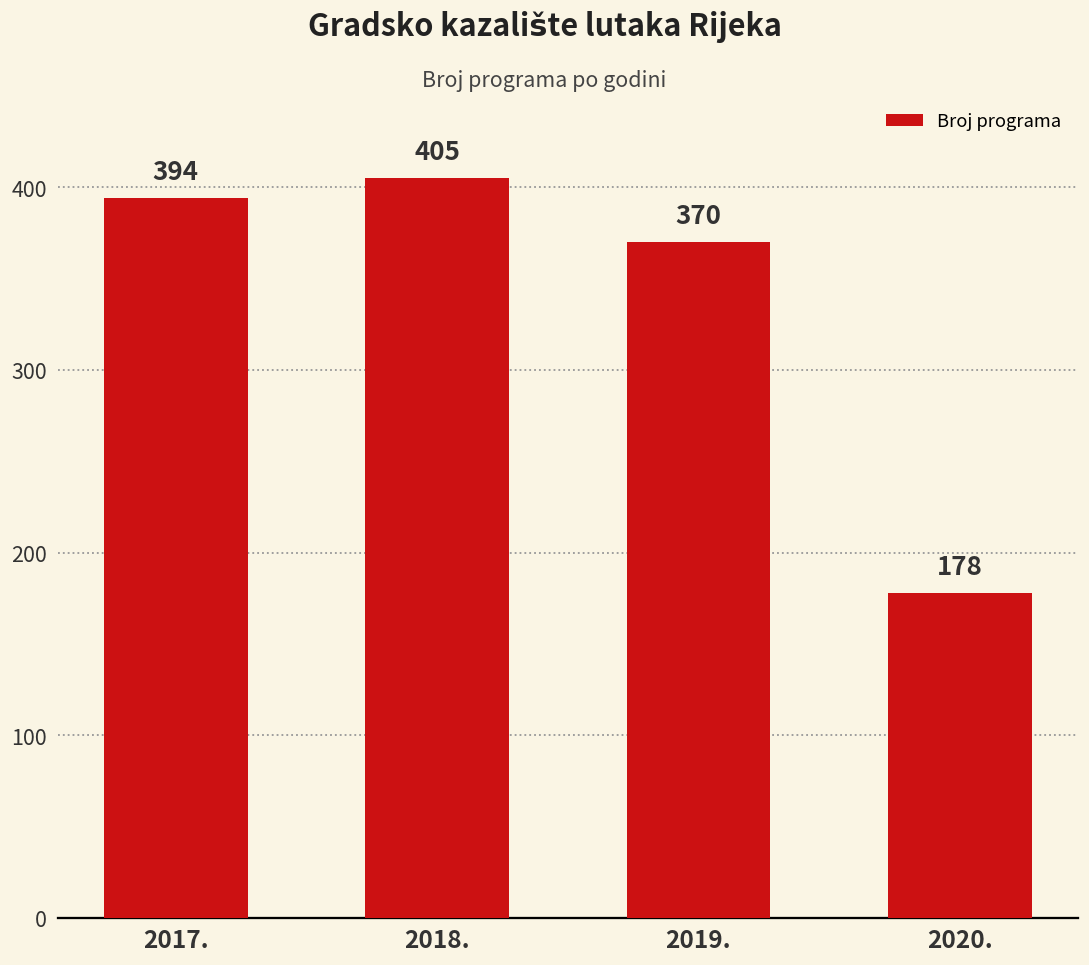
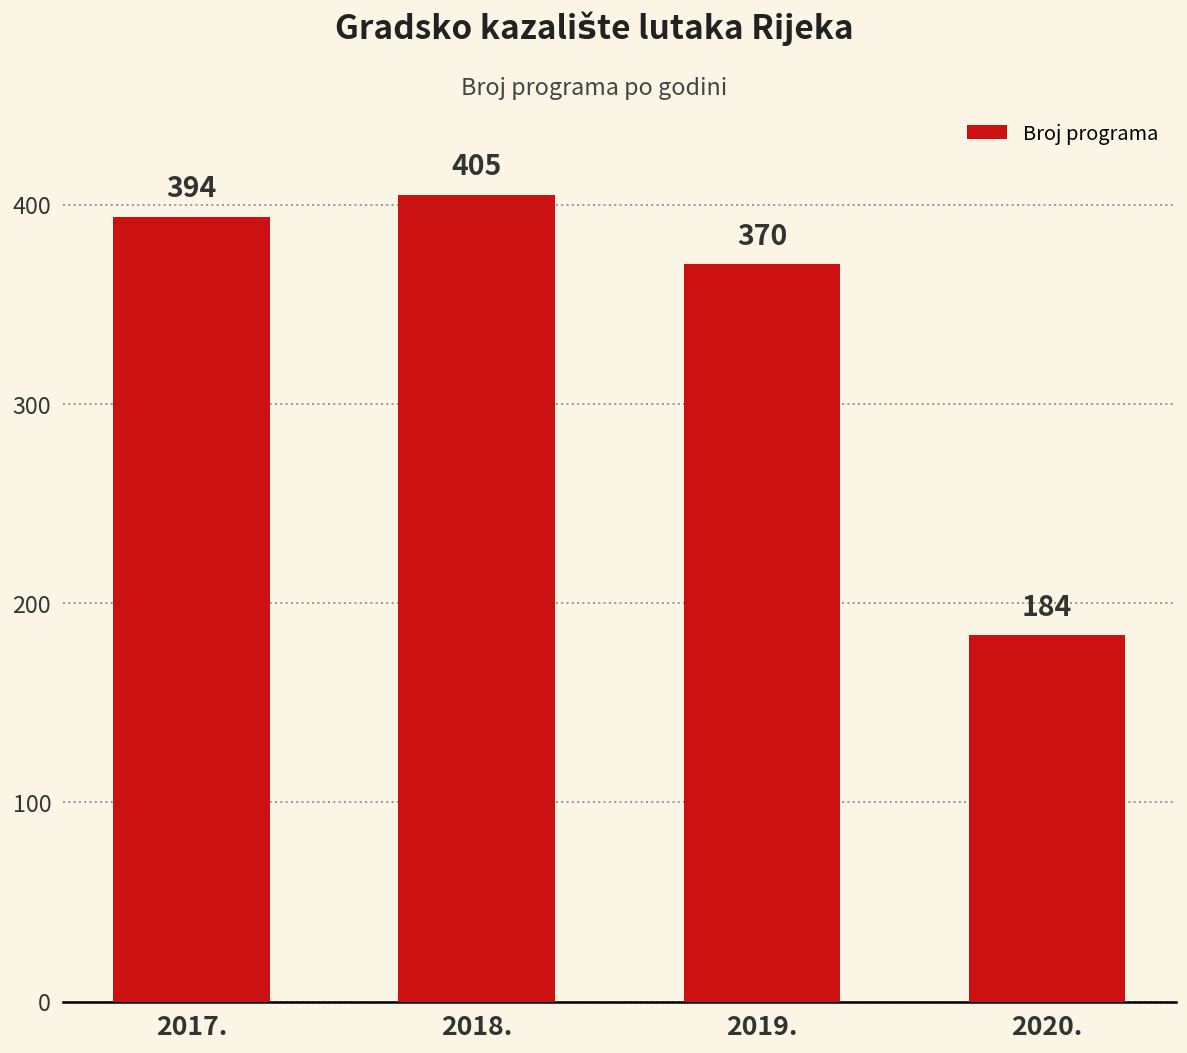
2020.: 178 -> 184
